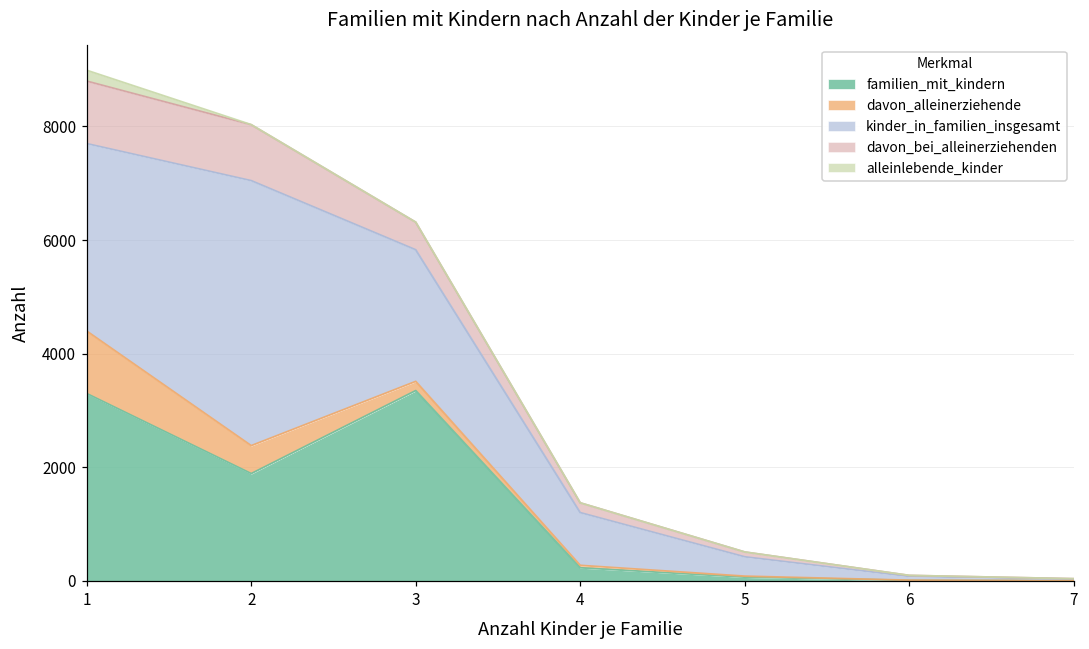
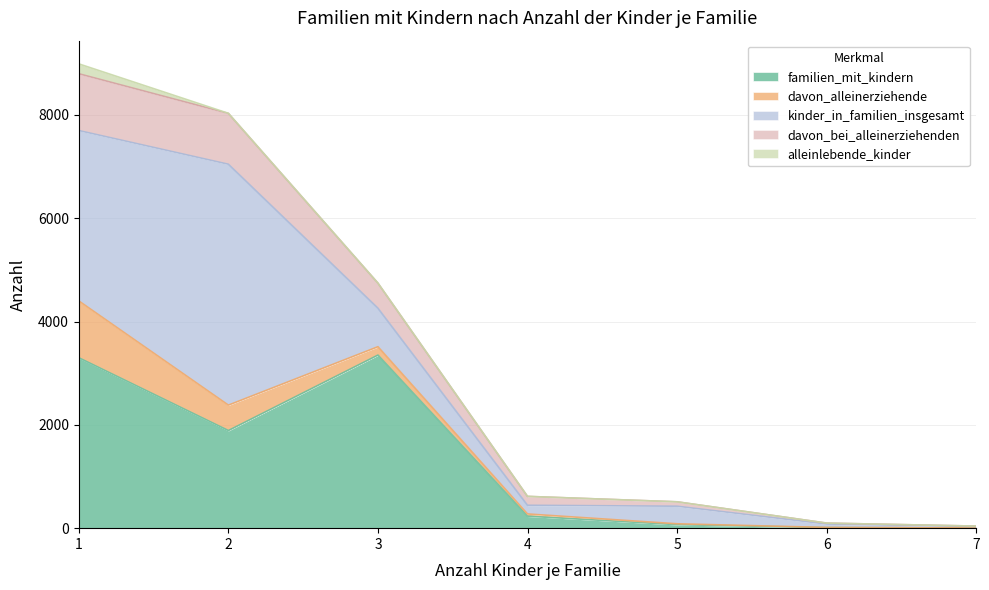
kinder_in_familien_insgesamt, 3: 2300 -> 700
kinder_in_familien_insgesamt, 4: 900 -> 200
